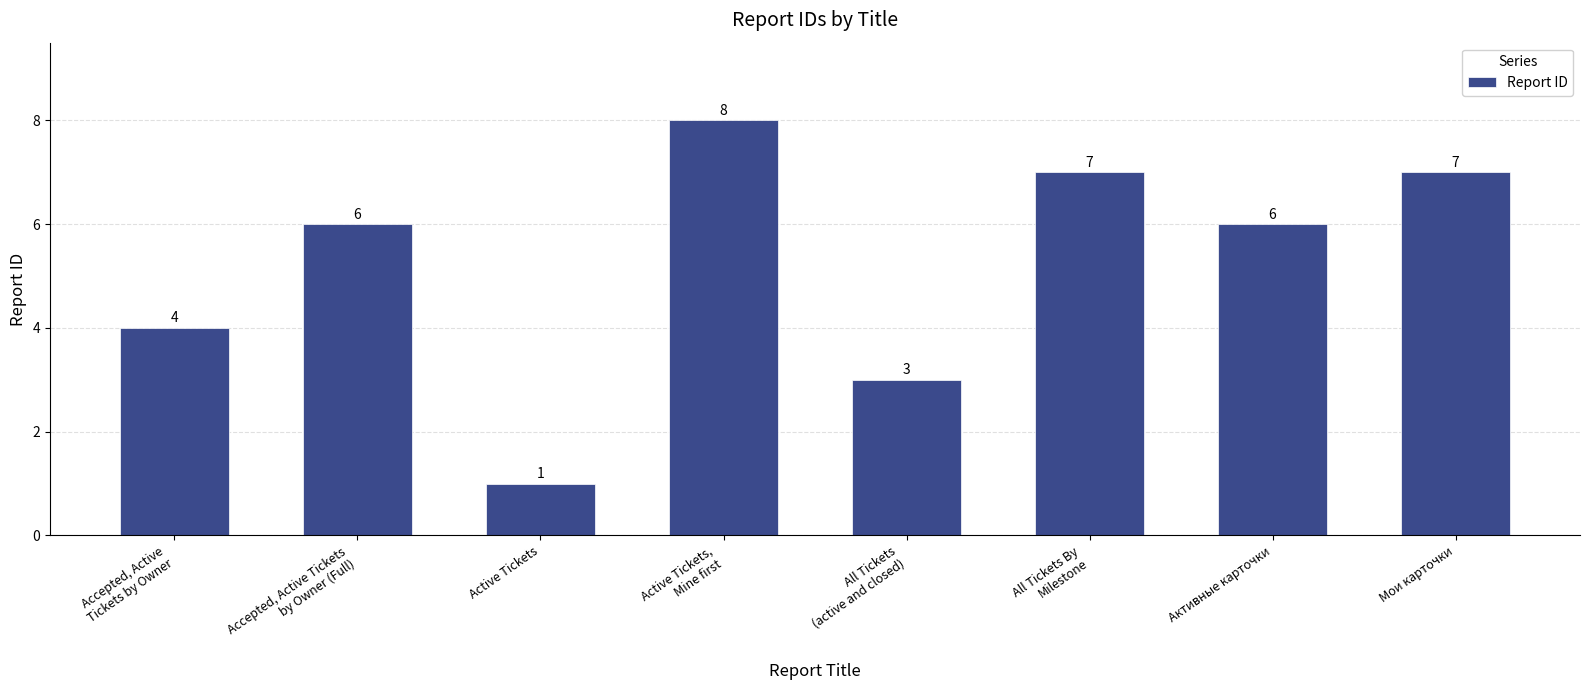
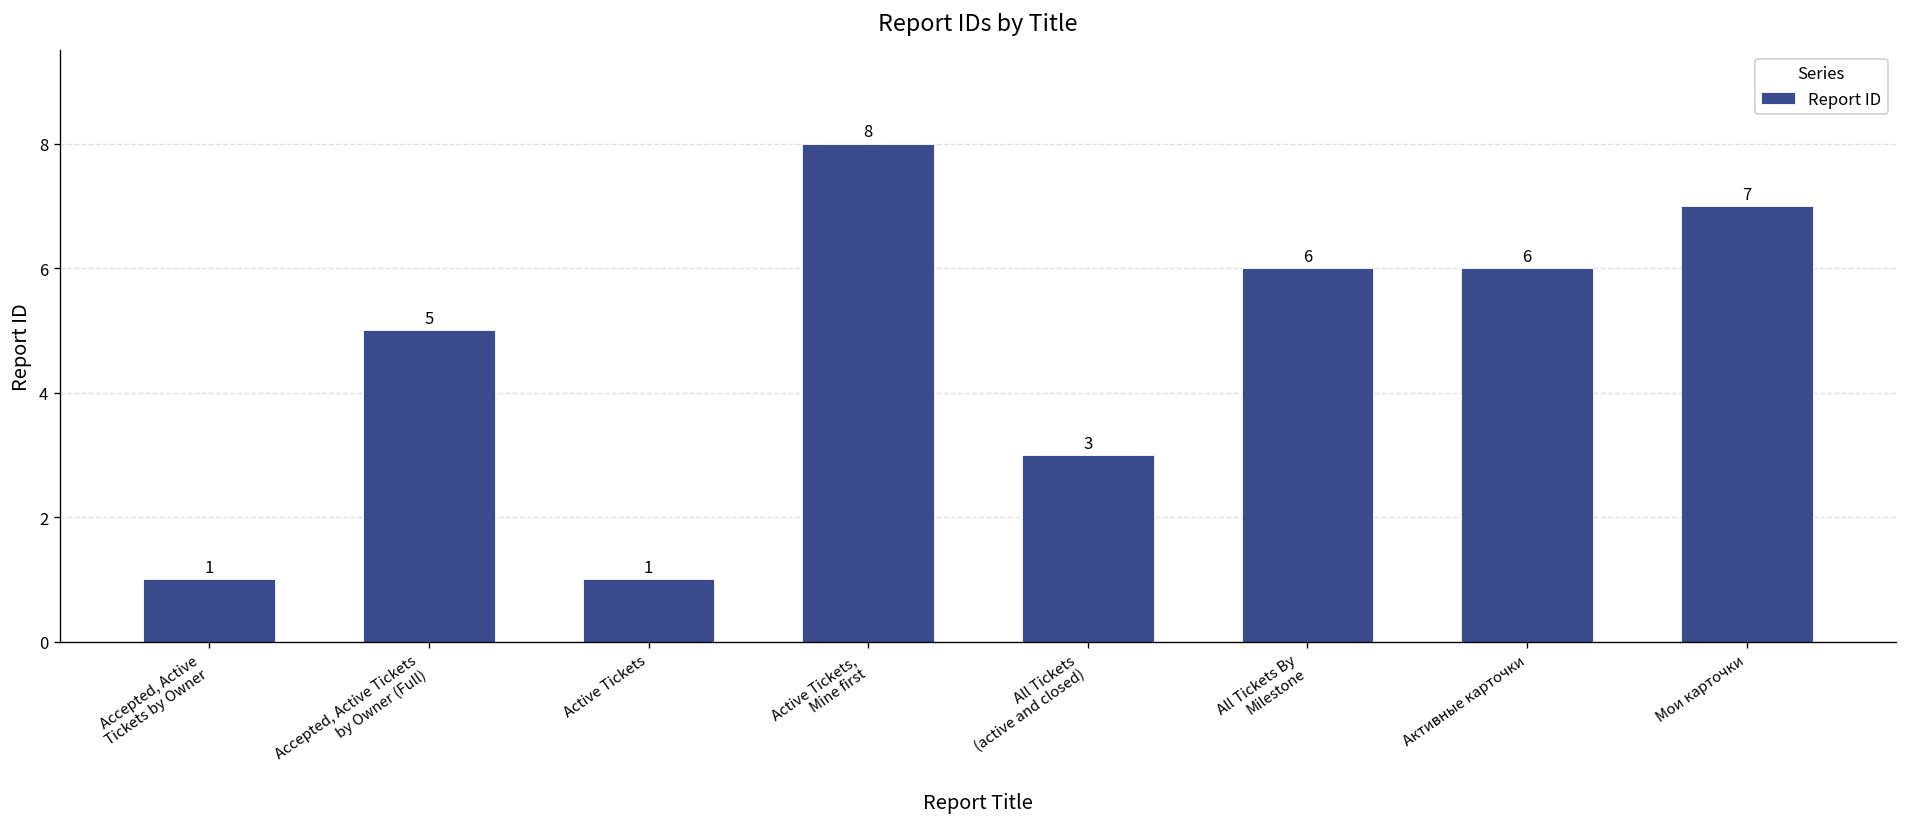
Accepted, Active Tickets by Owner: 4 -> 1
Accepted, Active Tickets by Owner (Full): 6 -> 5
All Tickets By Milestone: 7 -> 6
